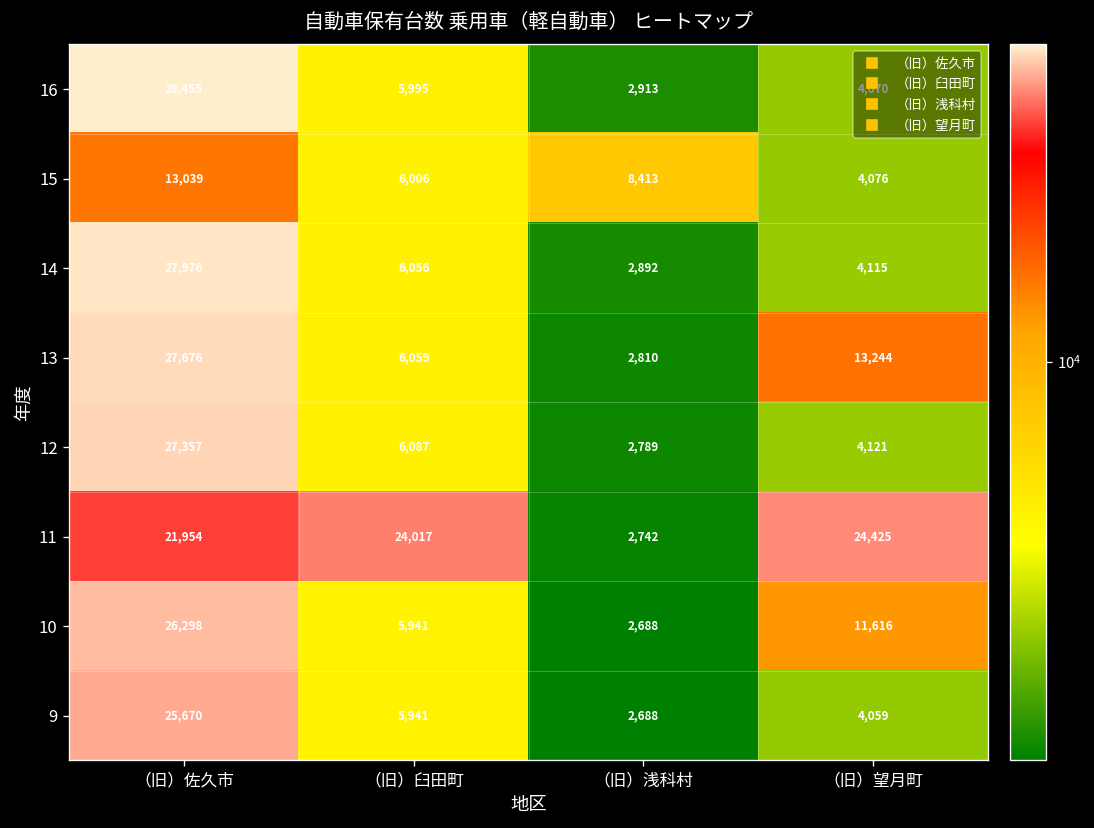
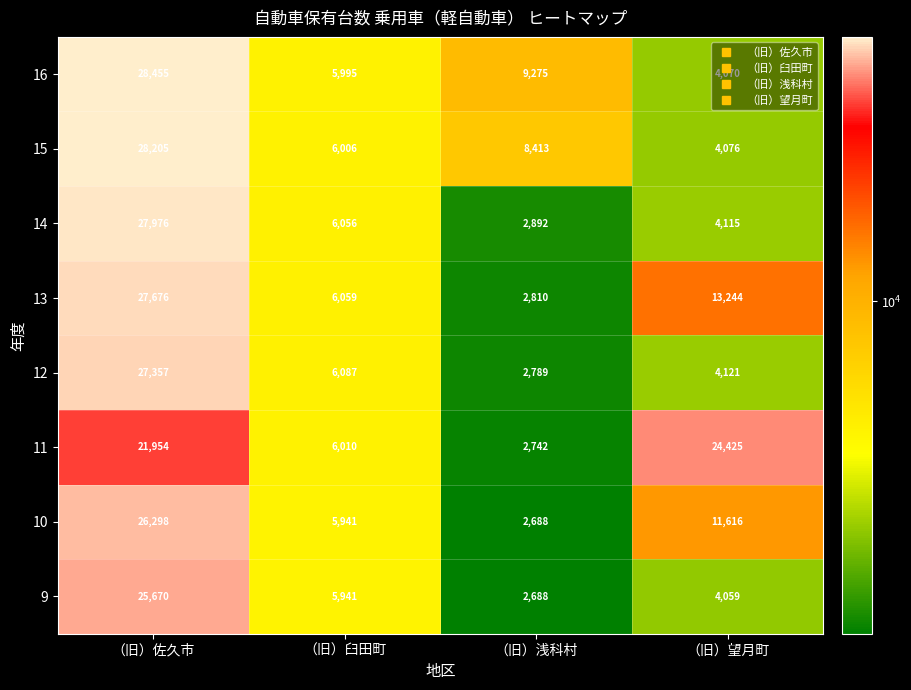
16, （旧）浅科村: 2,913 -> 9,275
15, （旧）佐久市: 13,039 -> 28,205
11, （旧）臼田町: 24,017 -> 6,010
